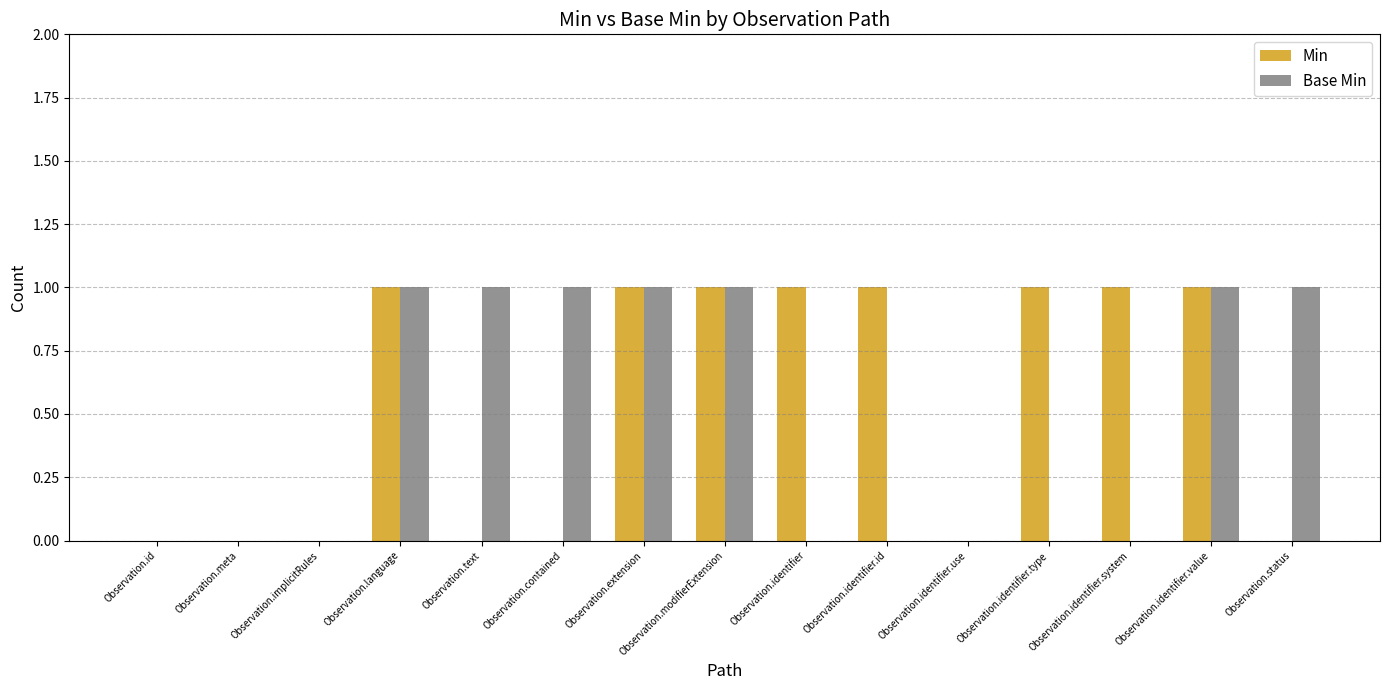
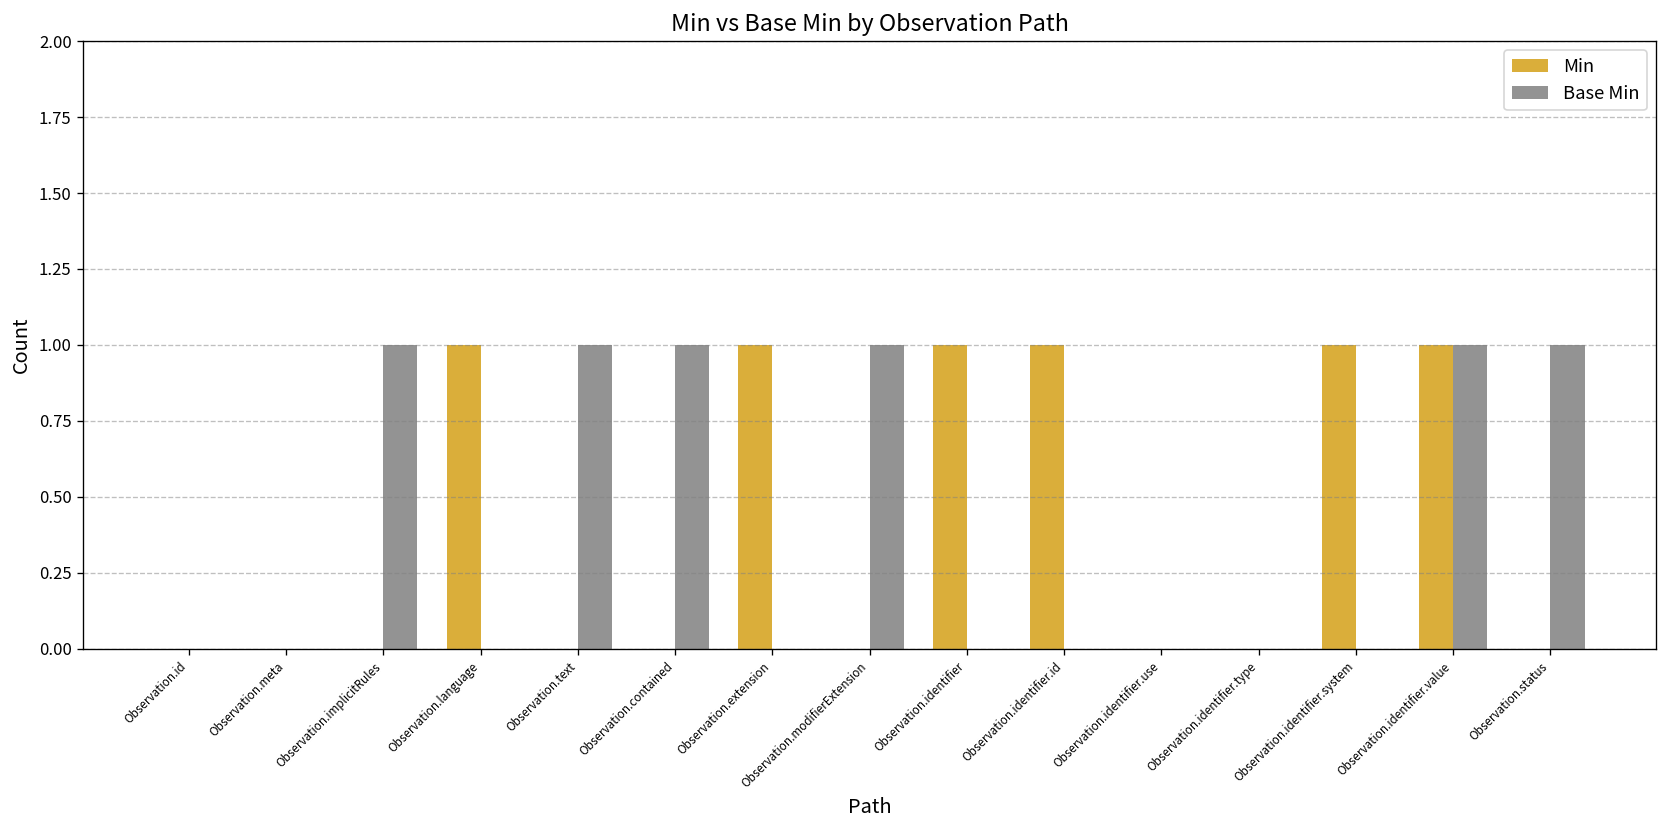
Base Min, Observation.implicitRules: 0 -> 1
Base Min, Observation.language: 1 -> 0
Base Min, Observation.extension: 1 -> 0
Min, Observation.modifierExtension: 1 -> 0
Min, Observation.identifier.type: 1 -> 0
